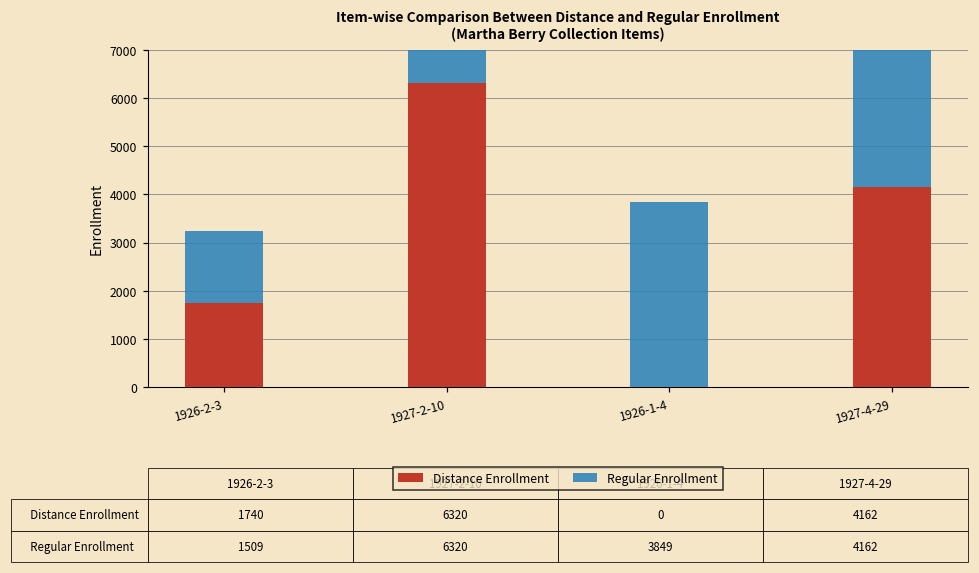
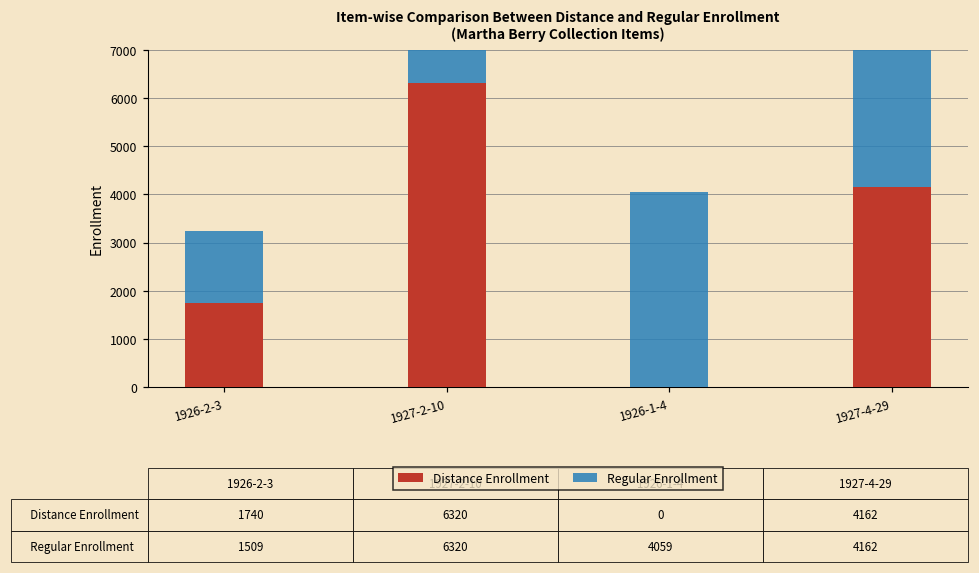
Regular Enrollment, 1926-1-4: 3849 -> 4059
